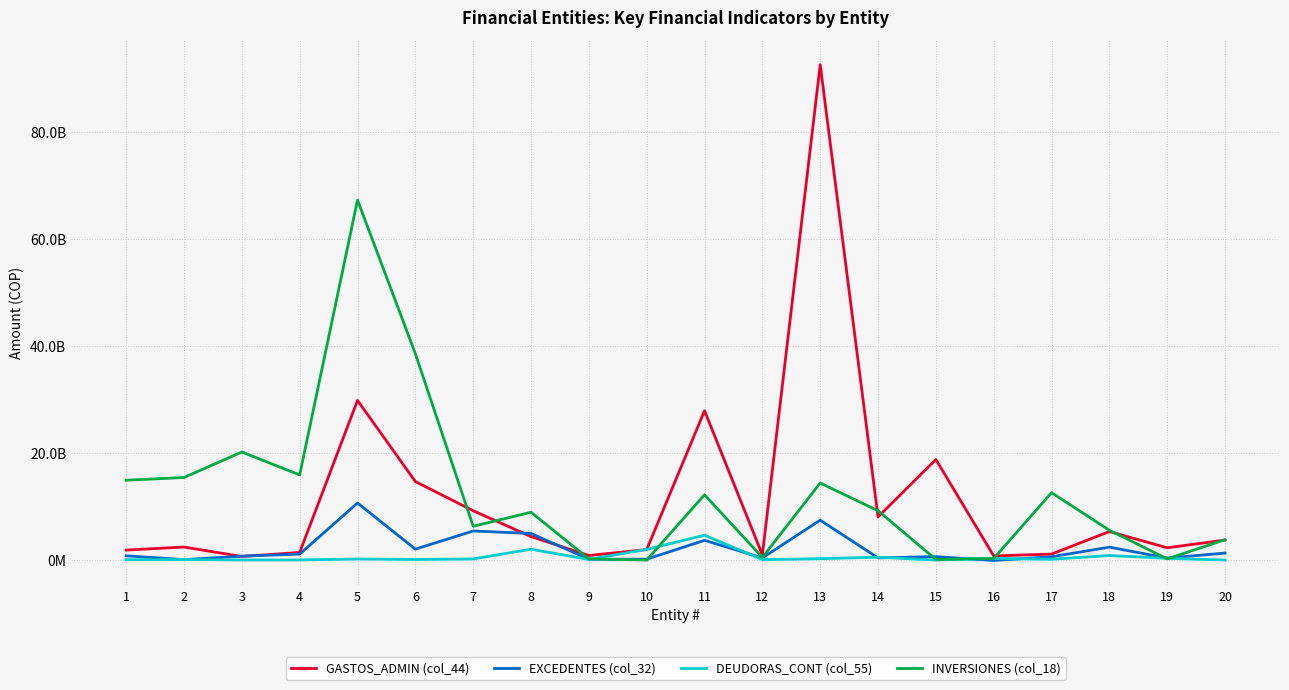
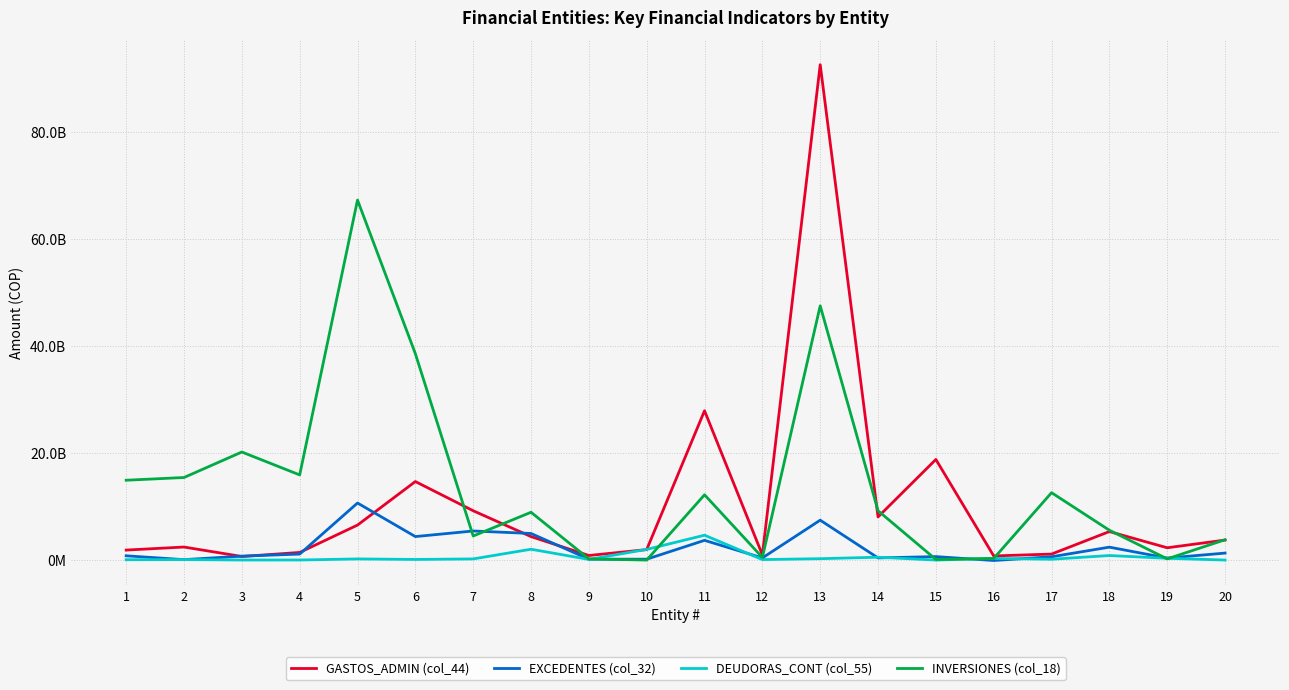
GASTOS_ADMIN (col_44), 5: 30000000000 -> 7000000000
EXCEDENTES (col_32), 6: 2000000000 -> 4000000000
INVERSIONES (col_18), 7: 6000000000 -> 4000000000
INVERSIONES (col_18), 13: 14000000000 -> 47000000000
